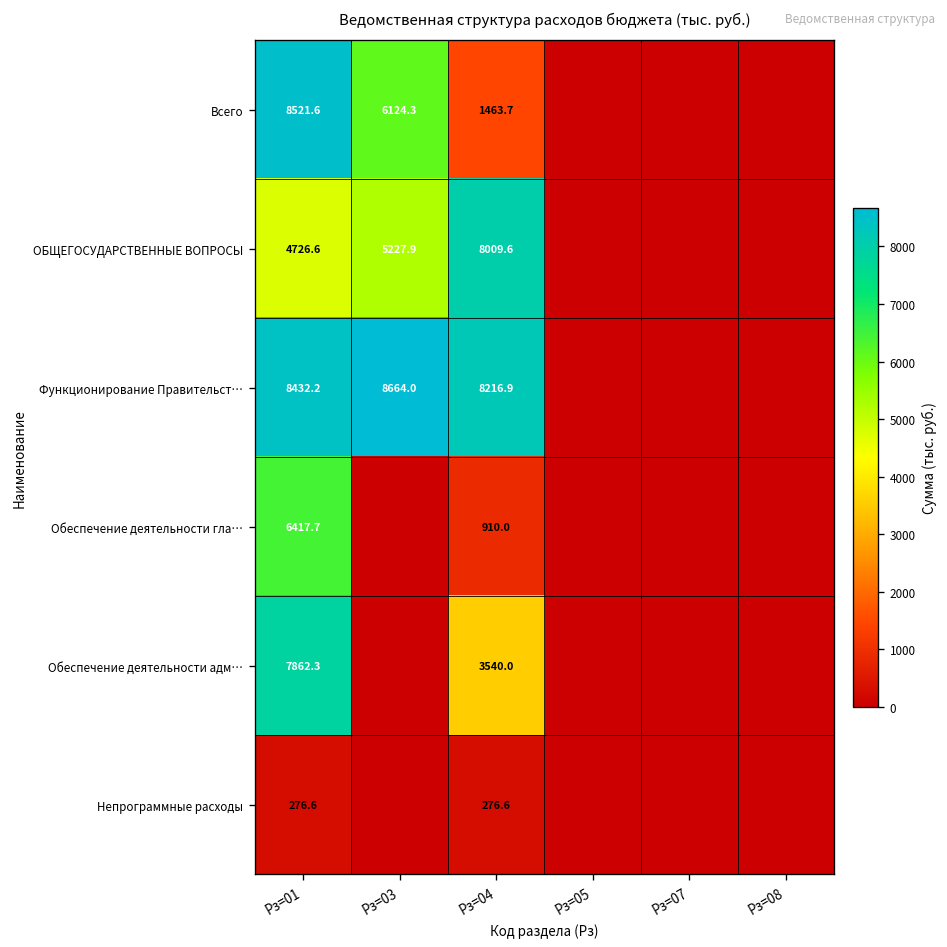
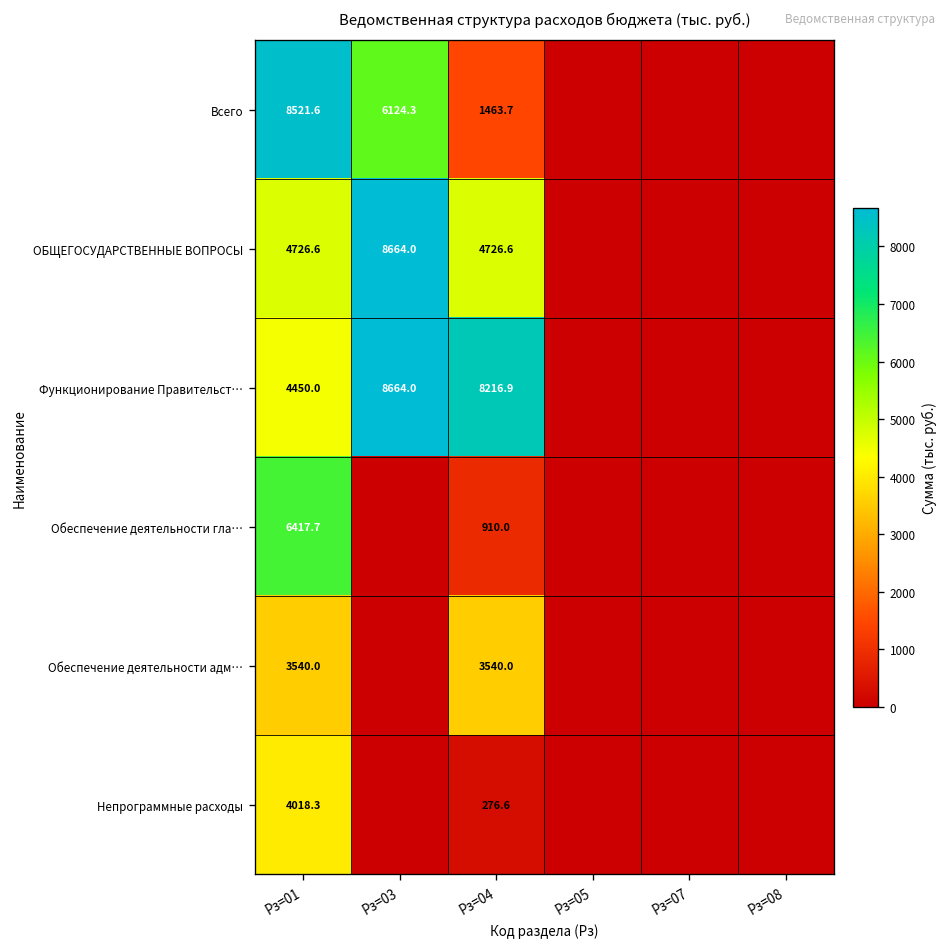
ОБЩЕГОСУДАРСТВЕННЫЕ ВОПРОСЫ, Рз=03: 5227.9 -> 8664.0
ОБЩЕГОСУДАРСТВЕННЫЕ ВОПРОСЫ, Рз=04: 8009.6 -> 4726.6
Функционирование Правительст…, Рз=01: 8432.2 -> 4450.0
Обеспечение деятельности адм…, Рз=01: 7862.3 -> 3540.0
Непрограммные расходы, Рз=01: 276.6 -> 4018.3
